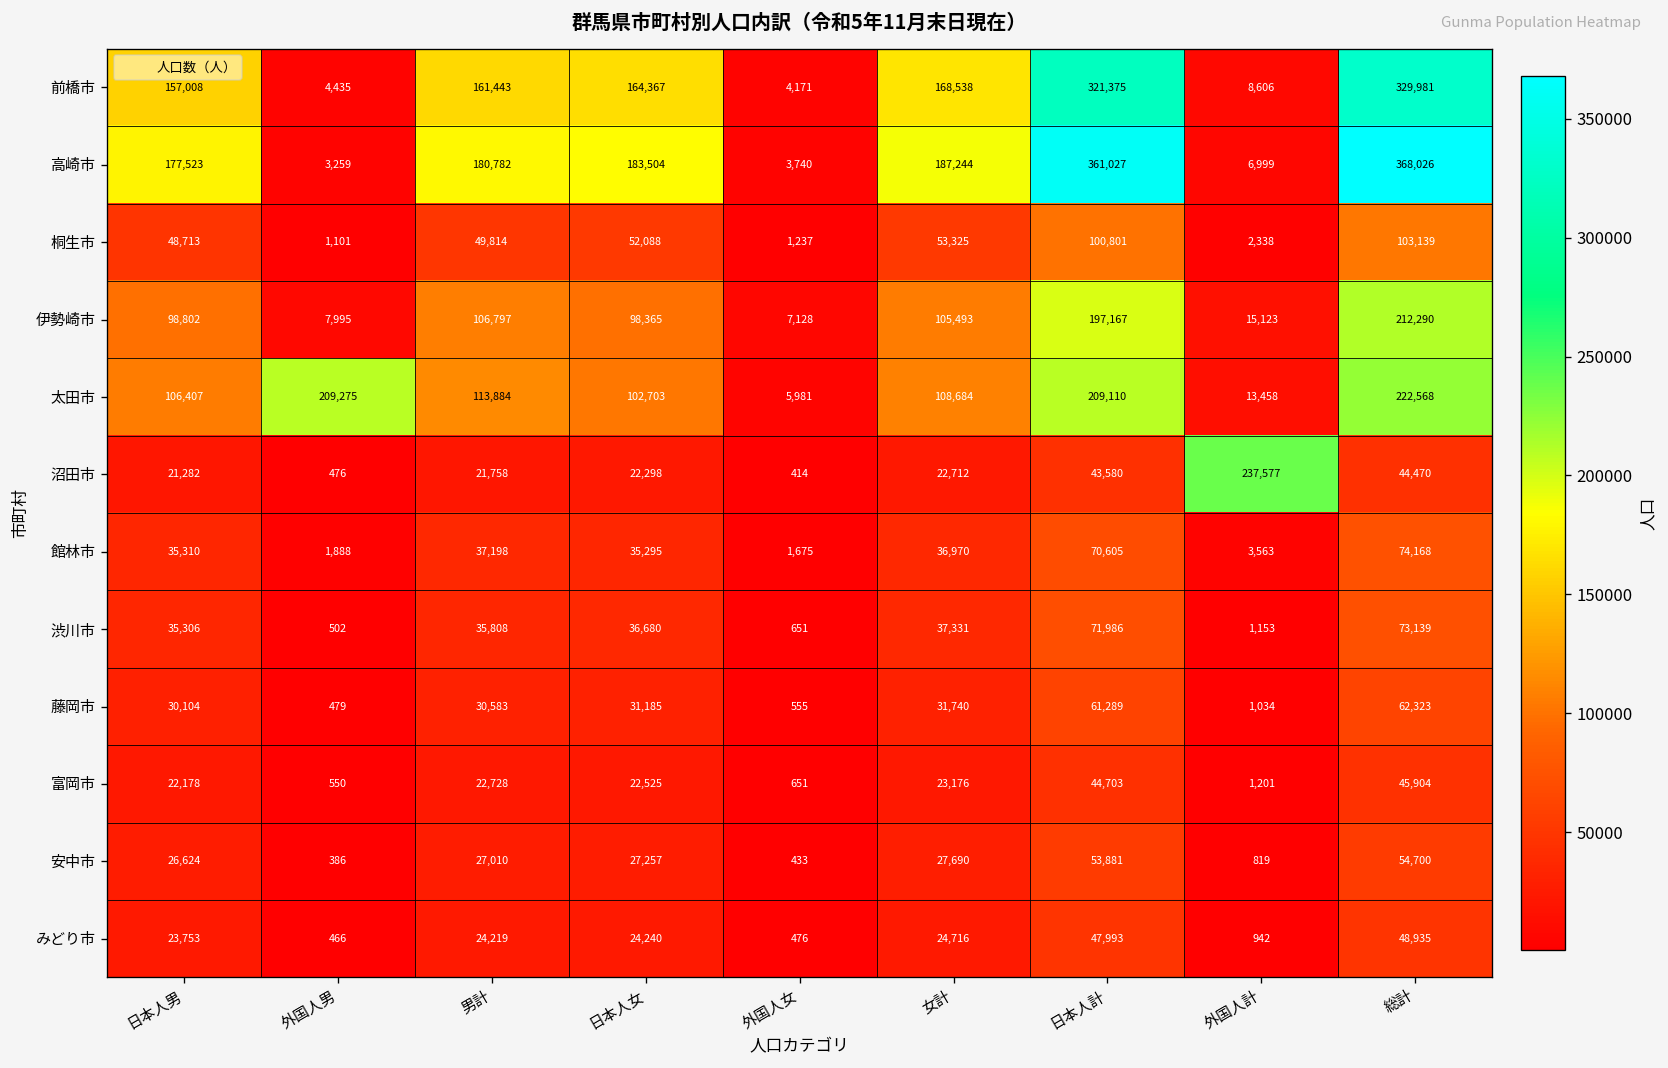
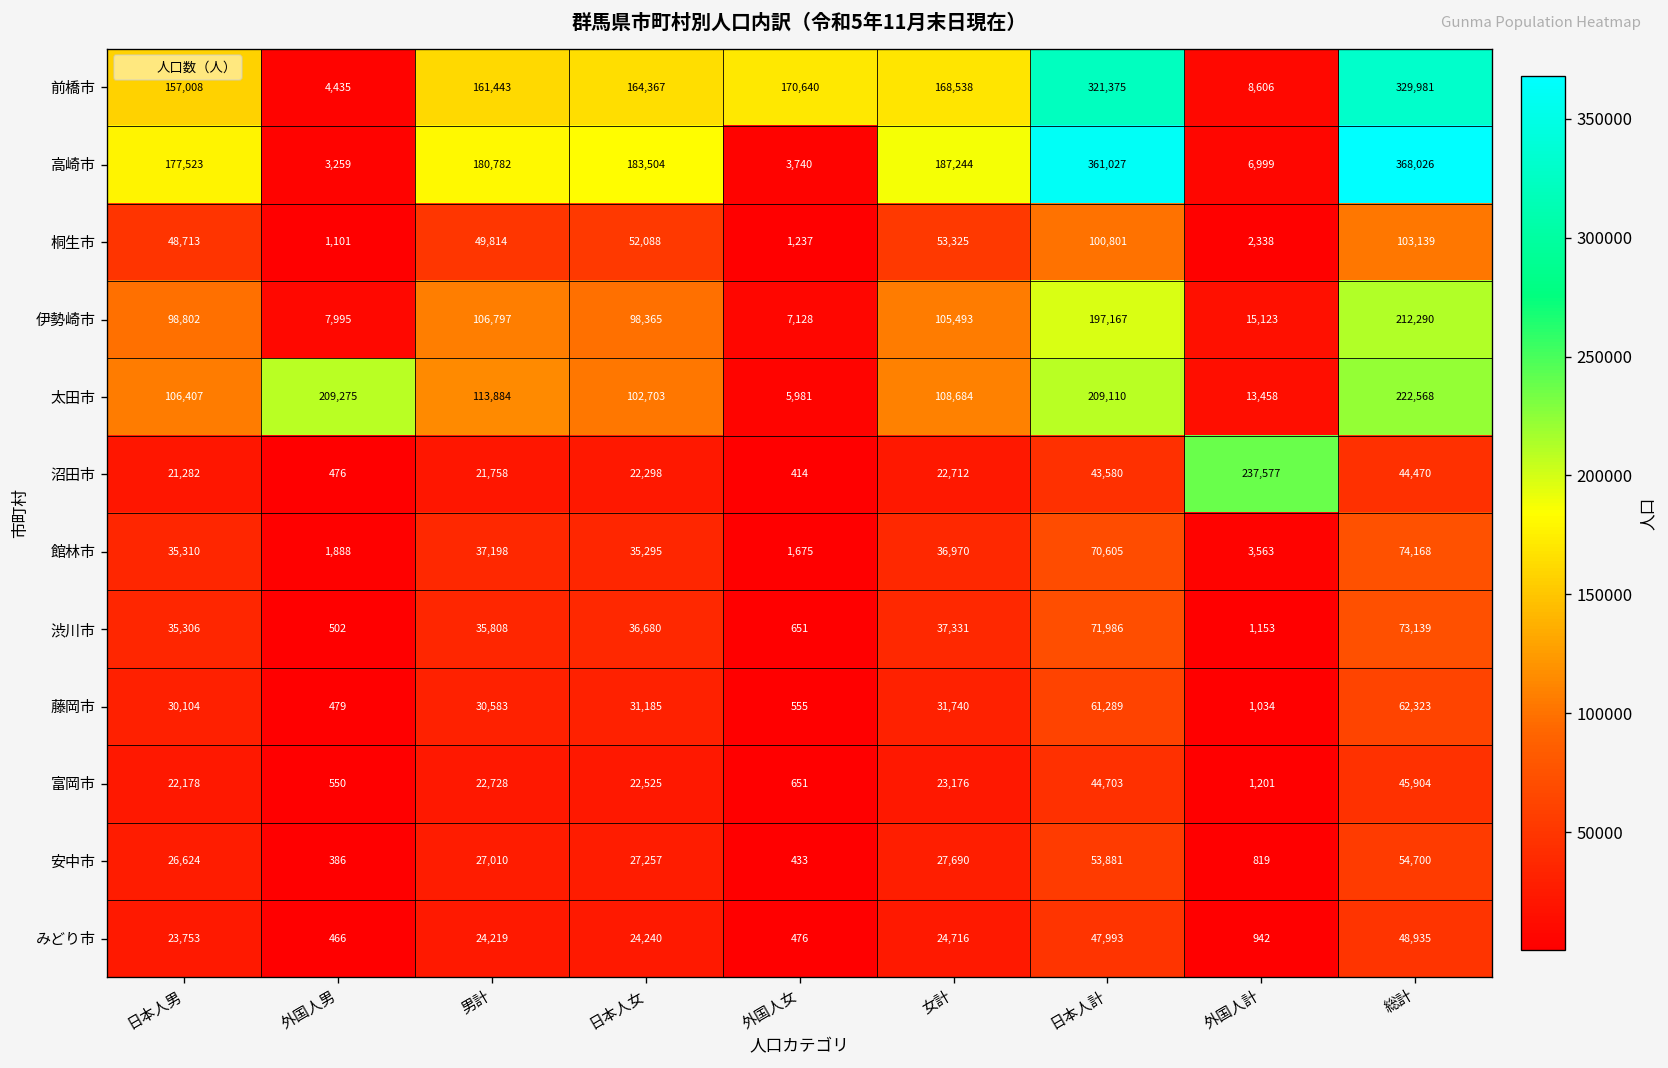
前橋市, 外国人女: 4,171 -> 170,640
